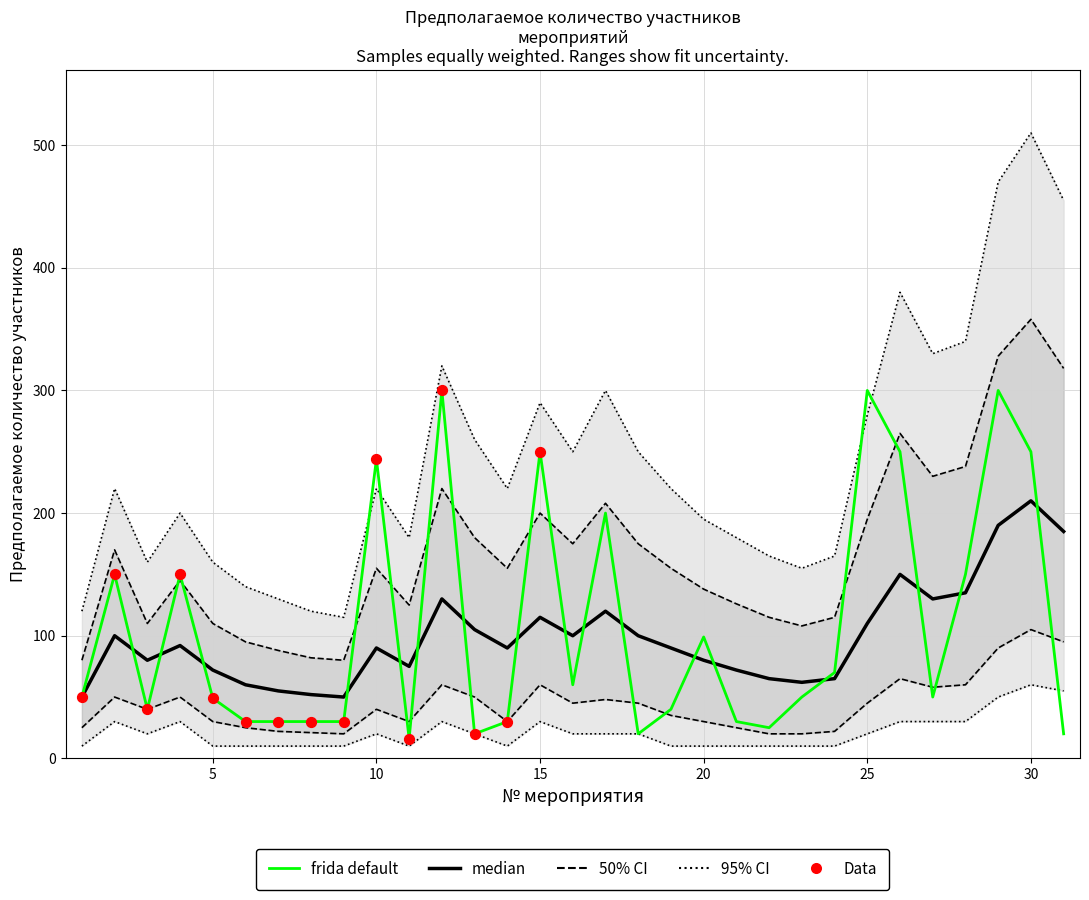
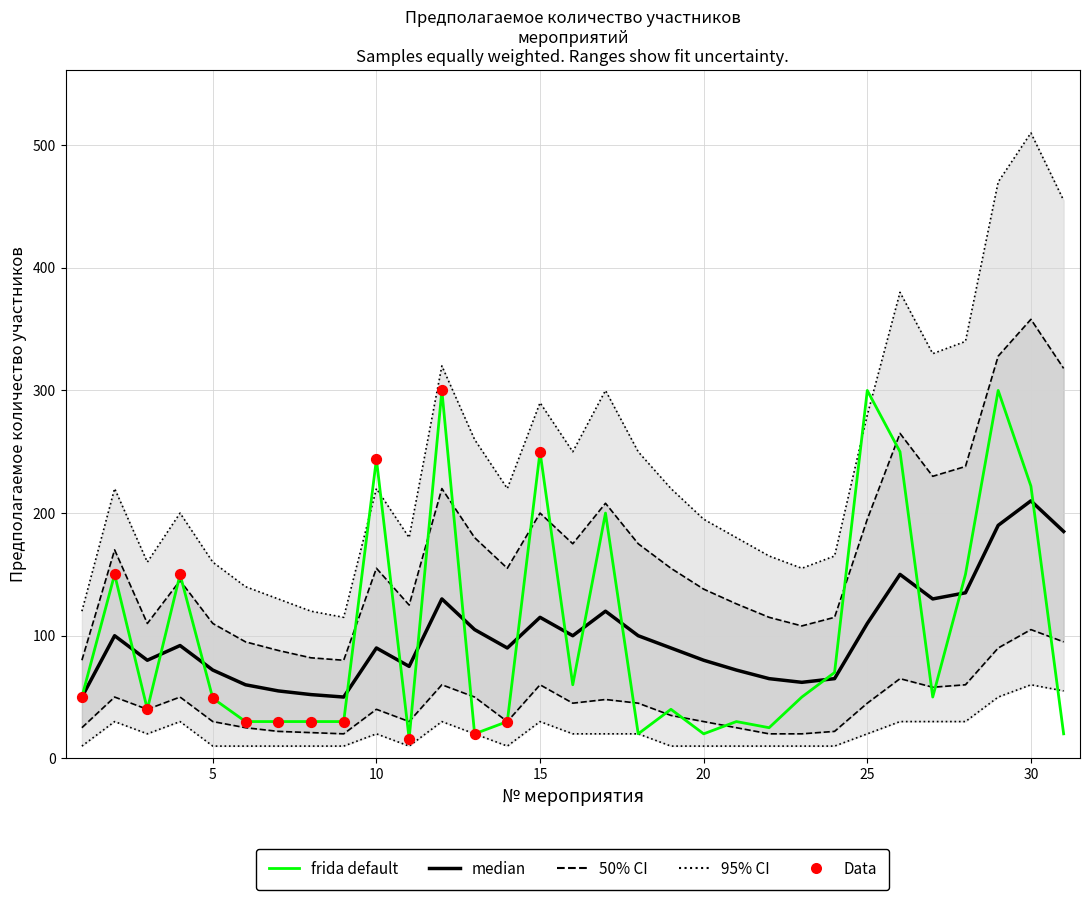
frida default, 20: 99 -> 20
frida default, 30: 250 -> 222
